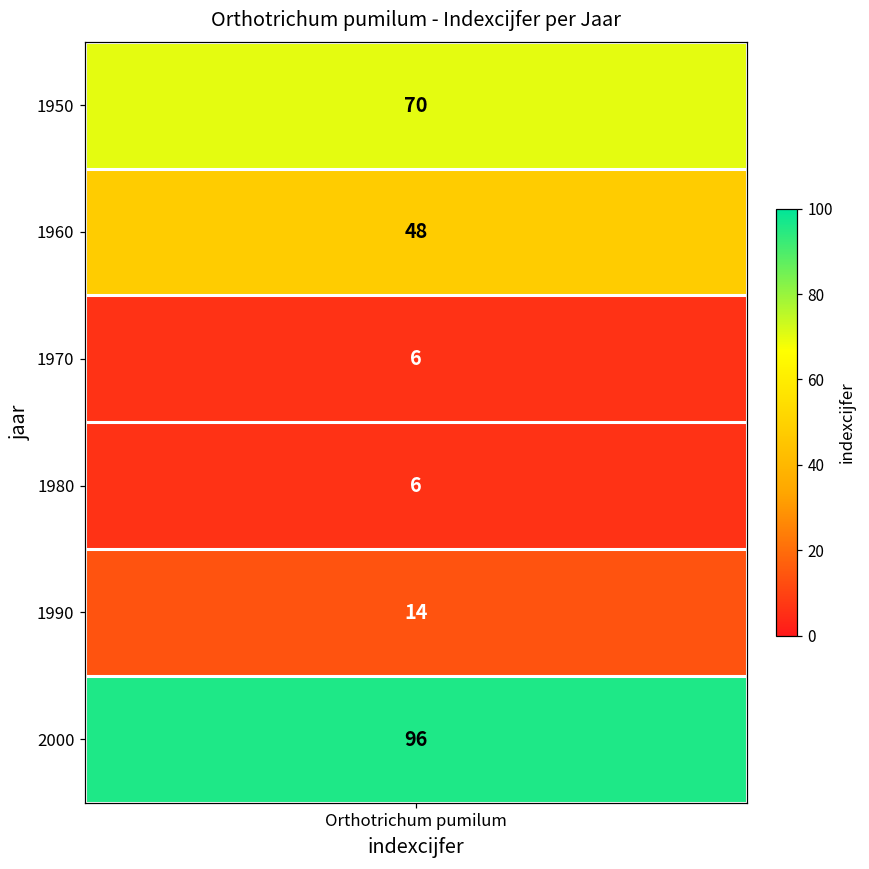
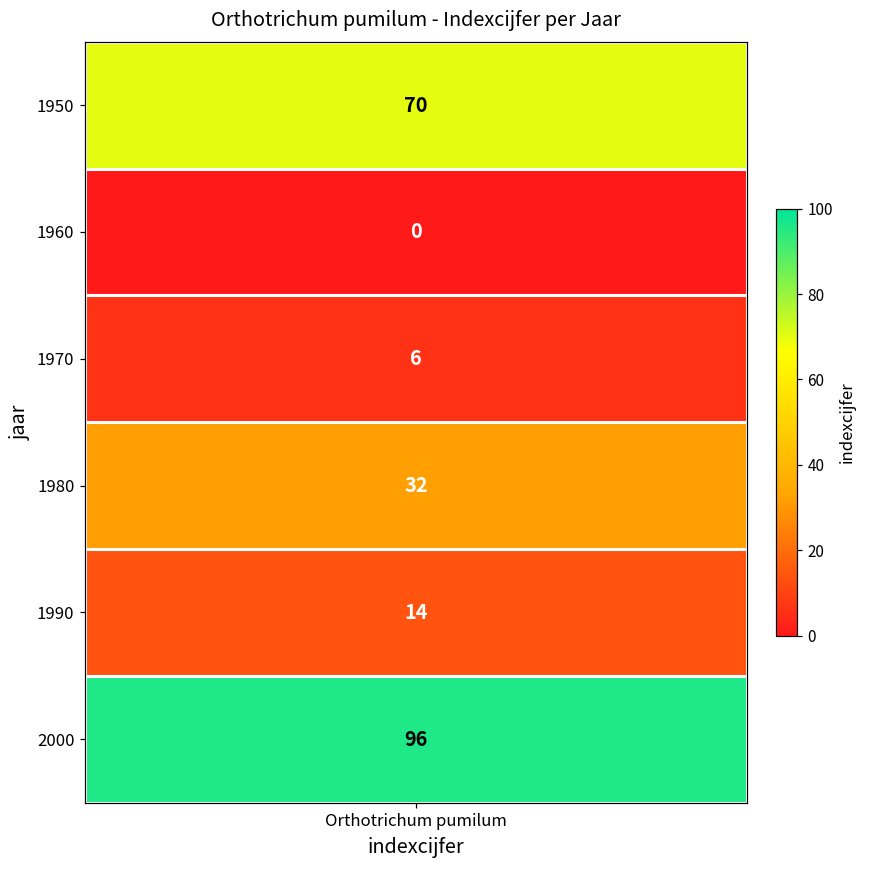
1960, Orthotrichum pumilum: 48 -> 0
1980, Orthotrichum pumilum: 6 -> 32
